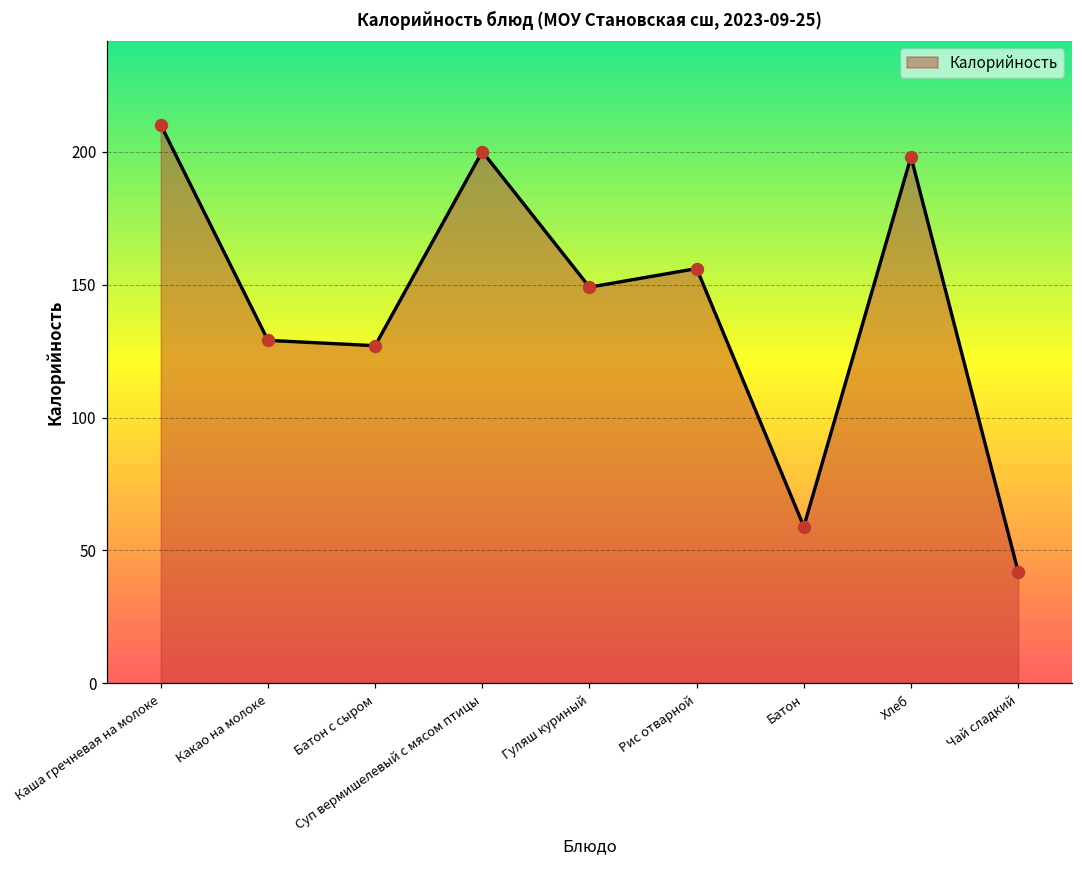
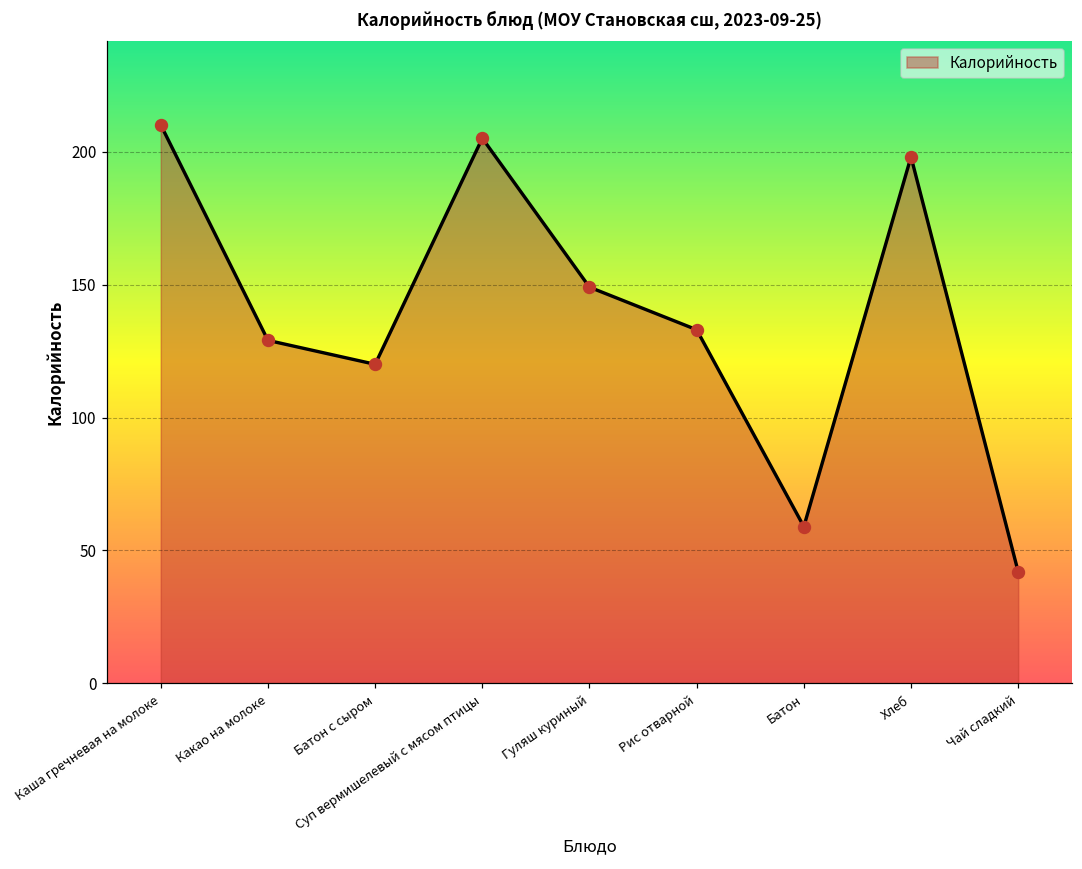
Батон с сыром: 127 -> 120
Суп вермишелевый с мясом птицы: 200 -> 205
Рис отварной: 156 -> 133
